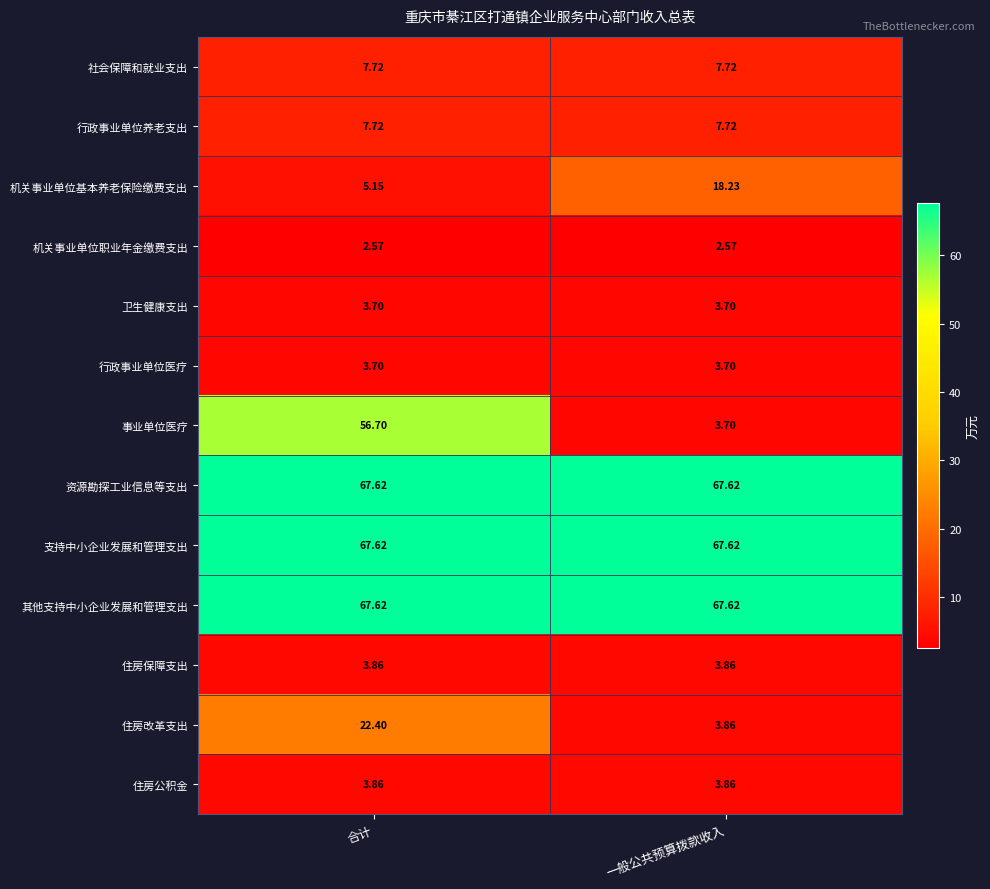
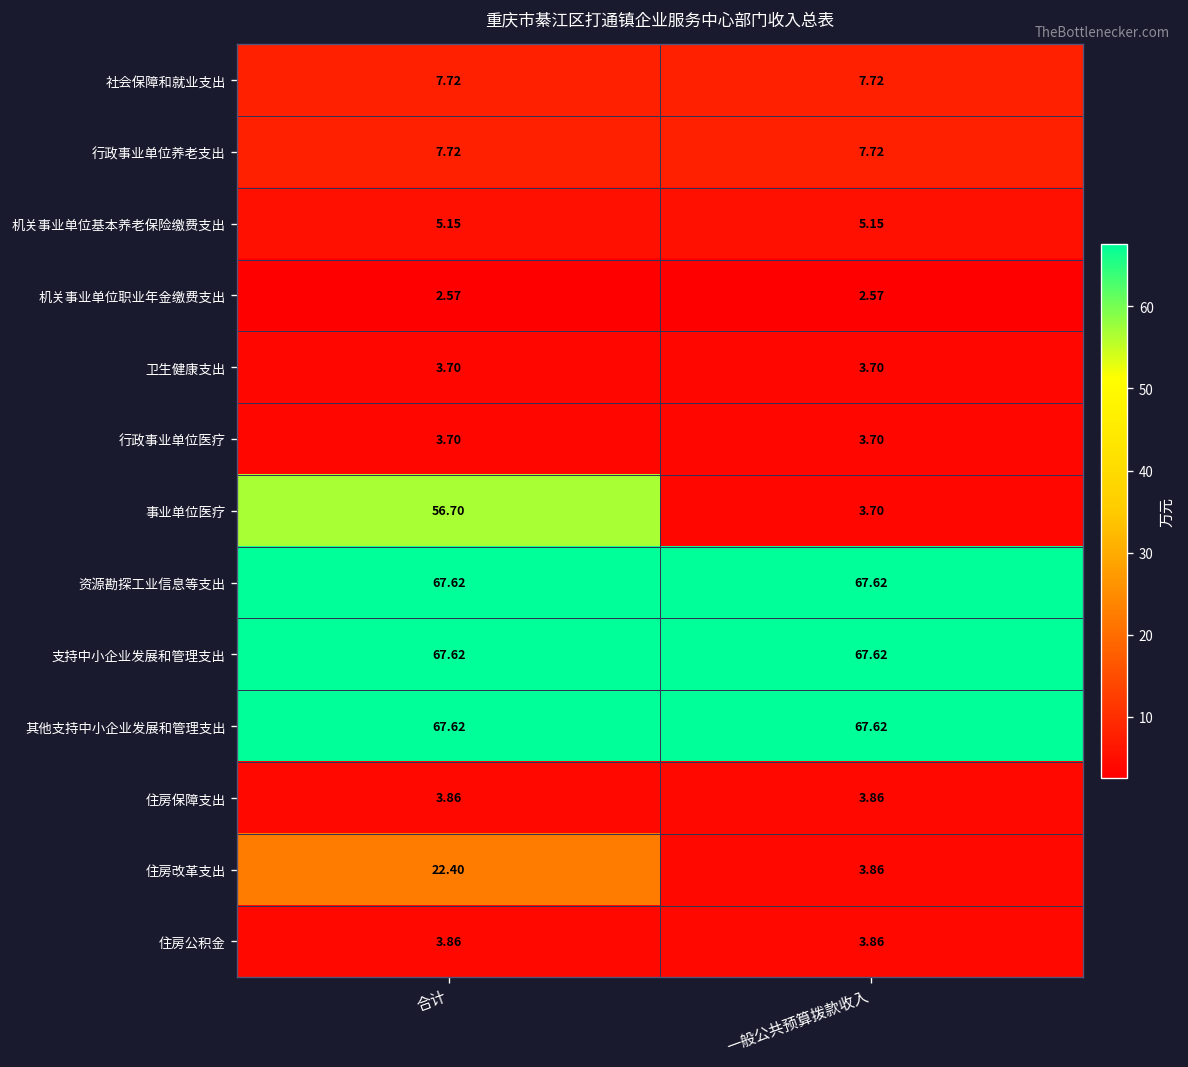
机关事业单位基本养老保险缴费支出, 一般公共预算拨款收入: 18.23 -> 5.15
